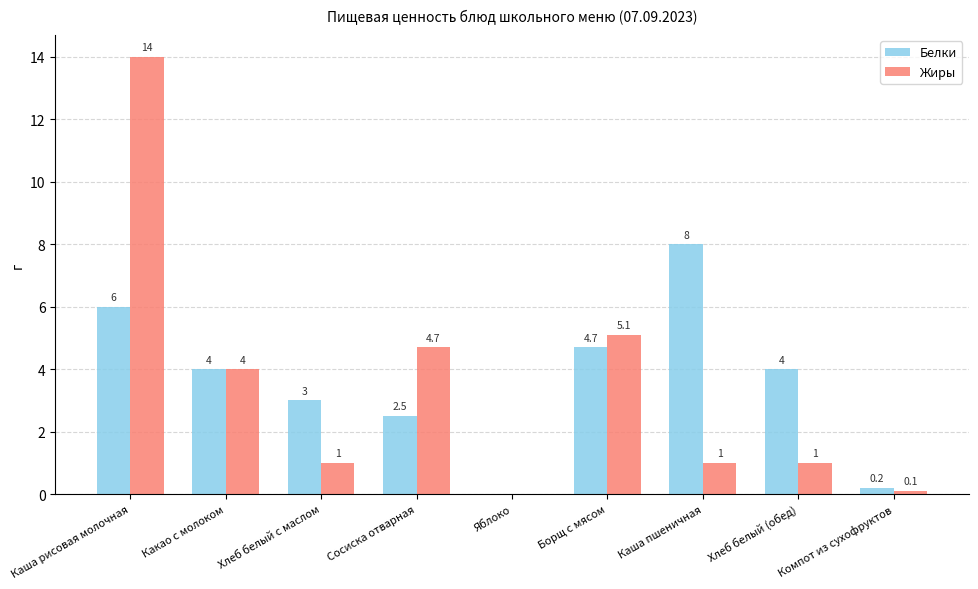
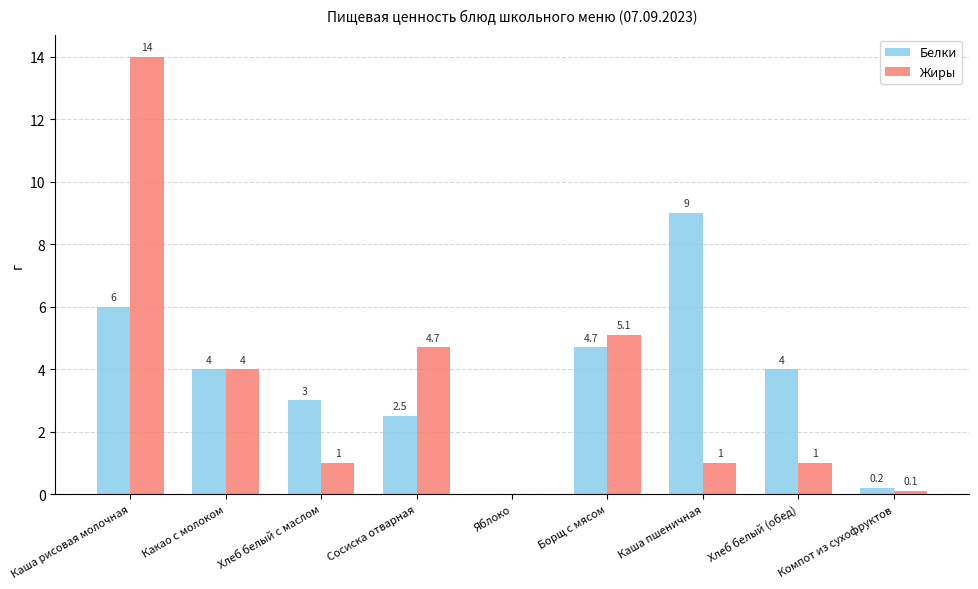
Белки, Каша пшеничная: 8 -> 9
